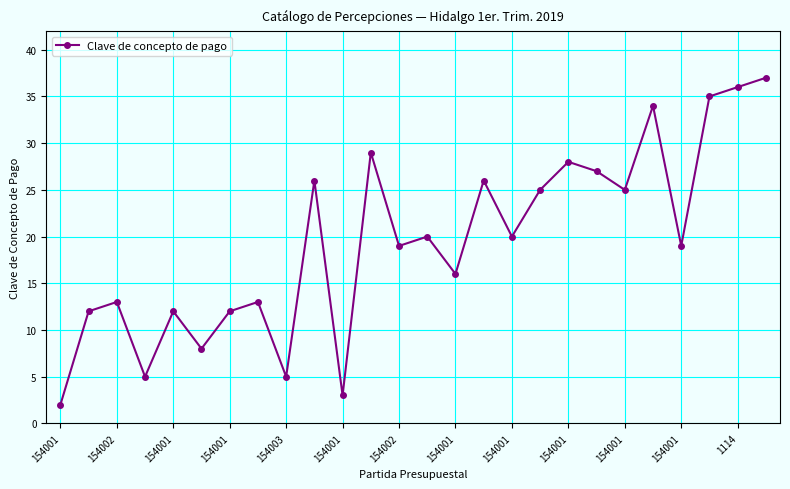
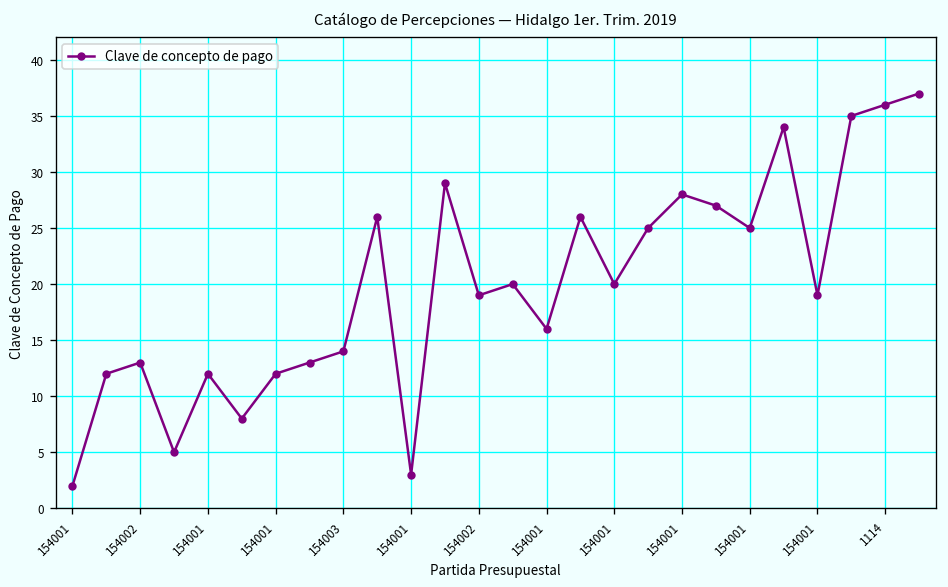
154003: 5 -> 14
